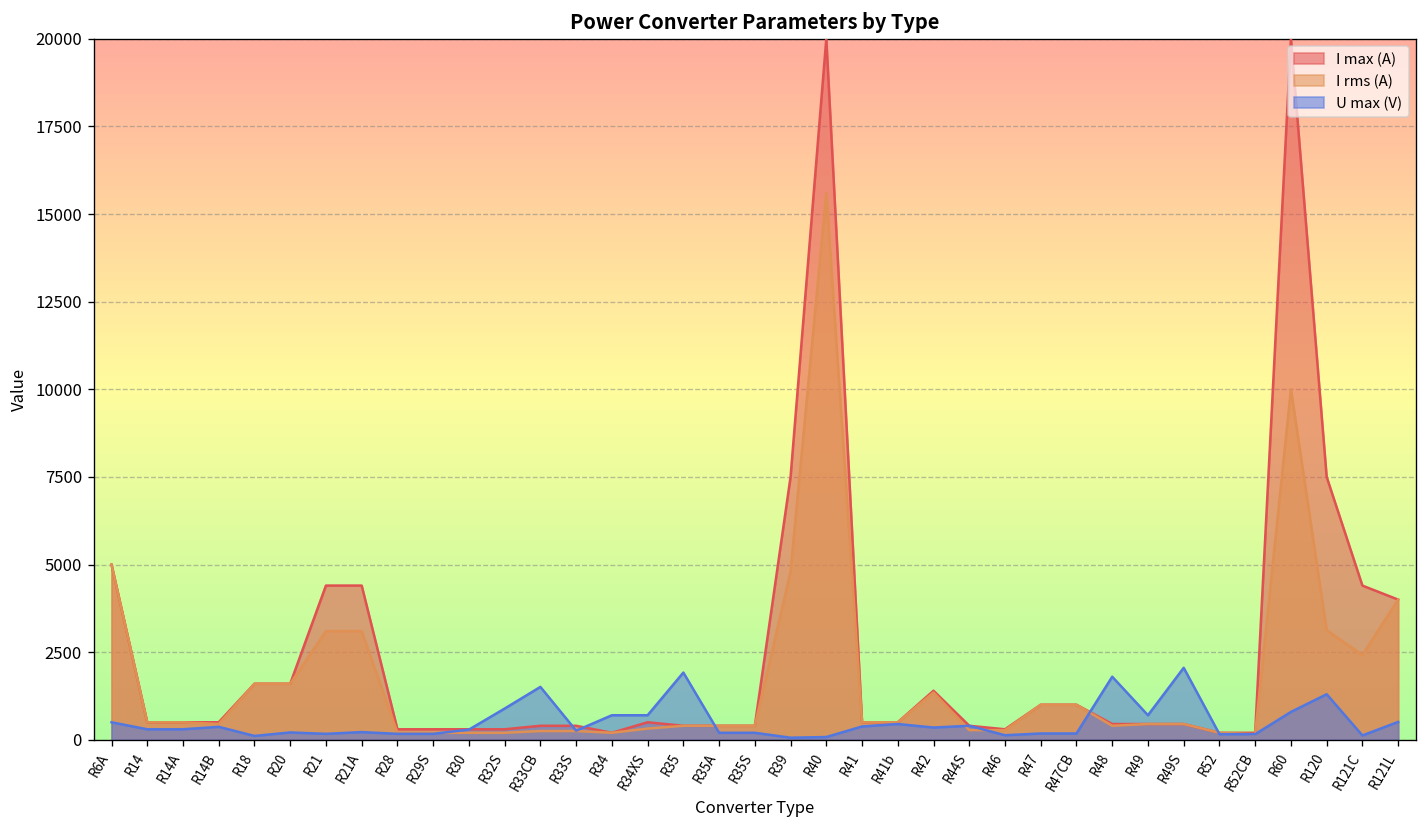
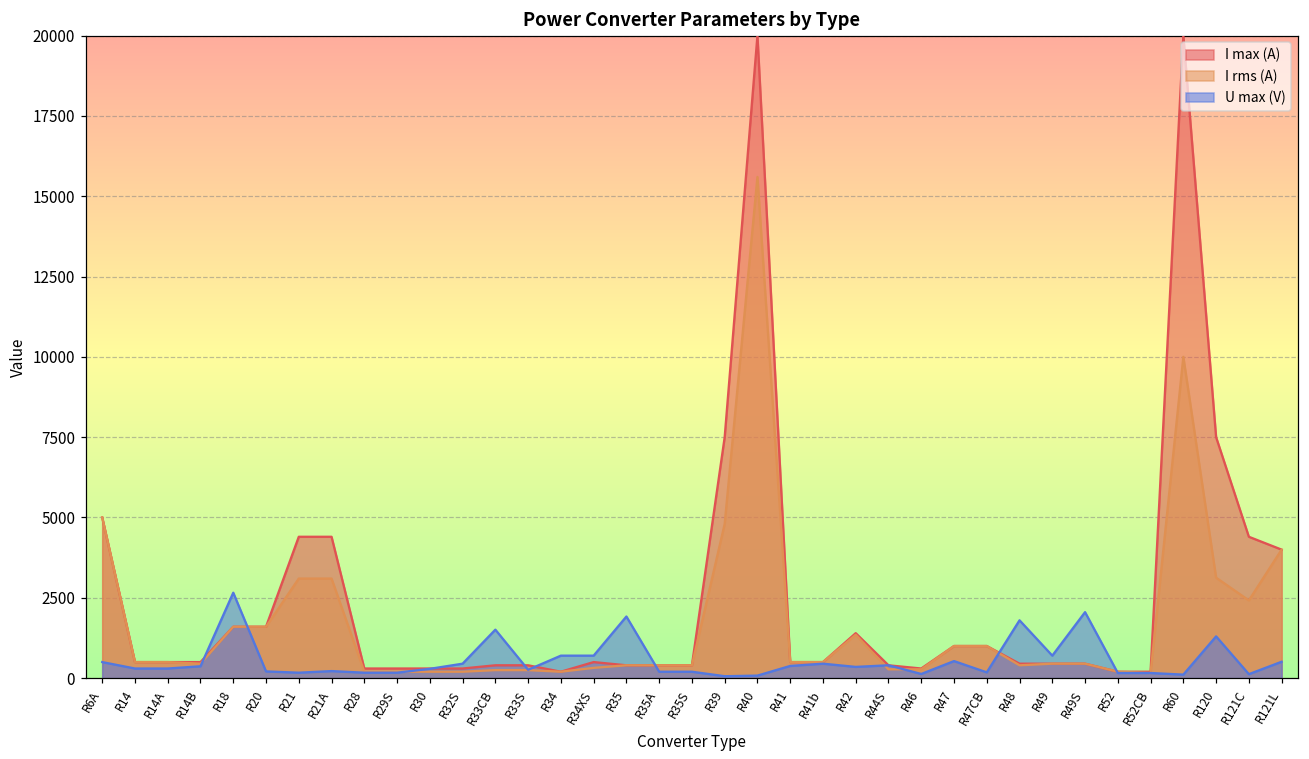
U max (V), R18: 100 -> 2700
U max (V), R32S: 900 -> 500
U max (V), R47: 200 -> 500
U max (V), R60: 800 -> 100
